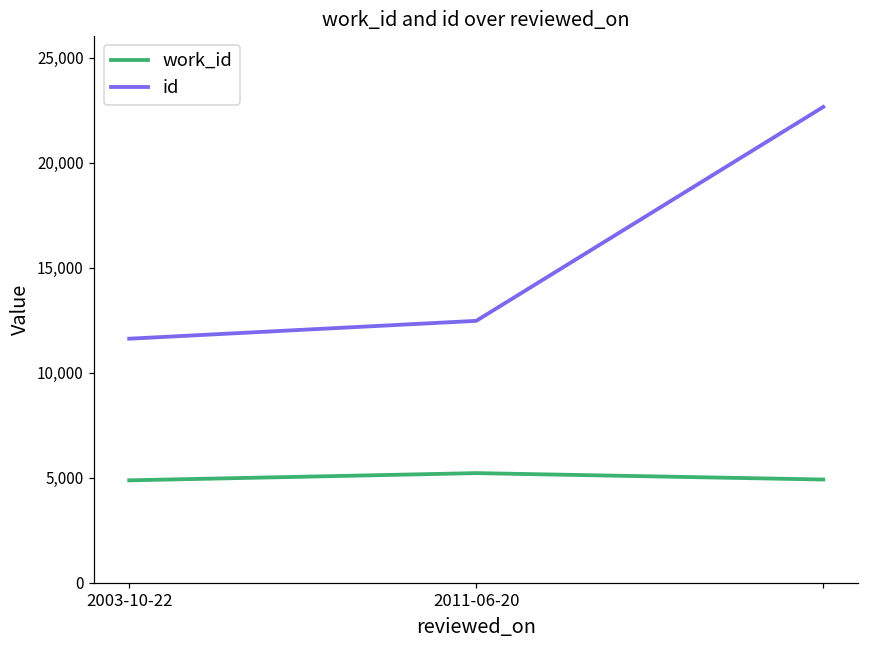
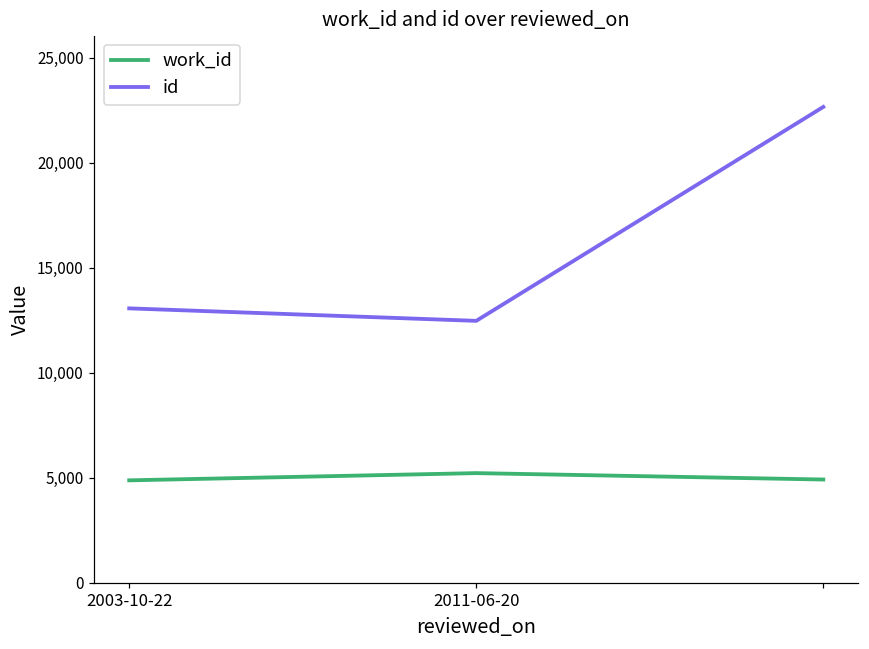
id, 2003-10-22: 11,600 -> 13,100
